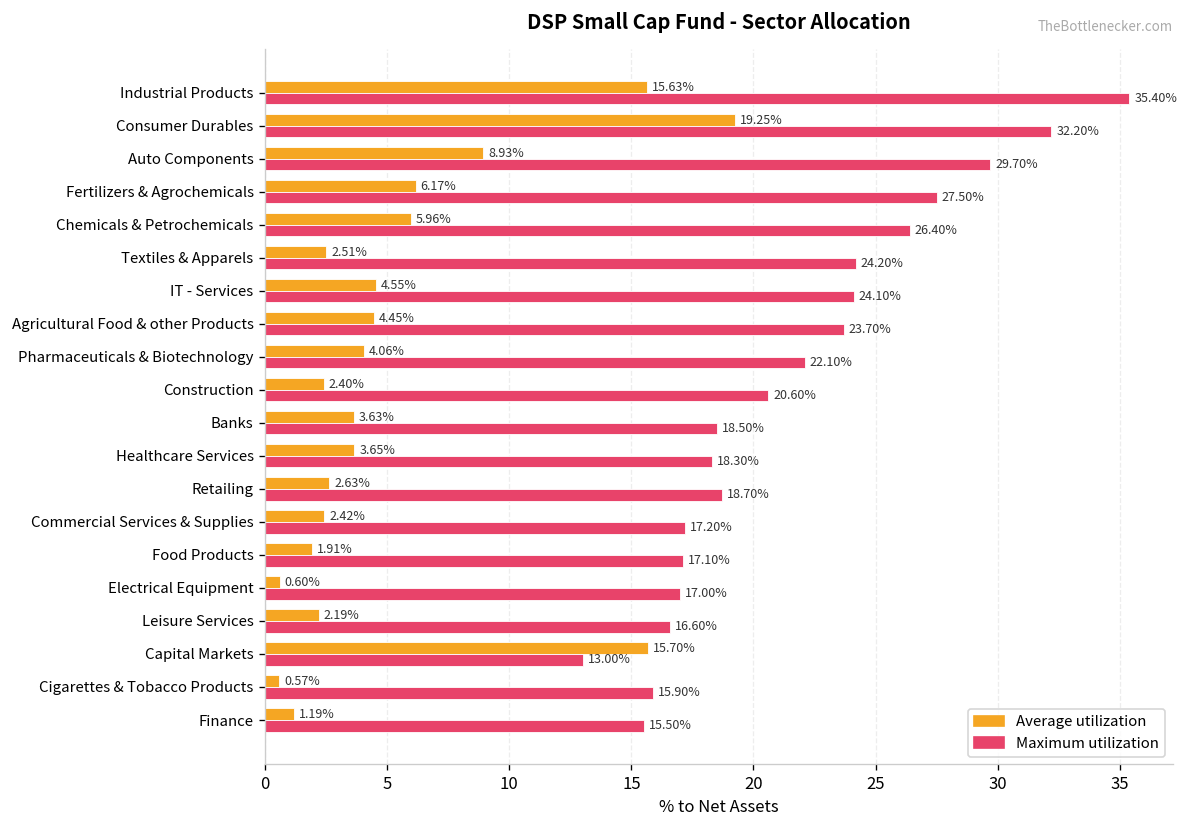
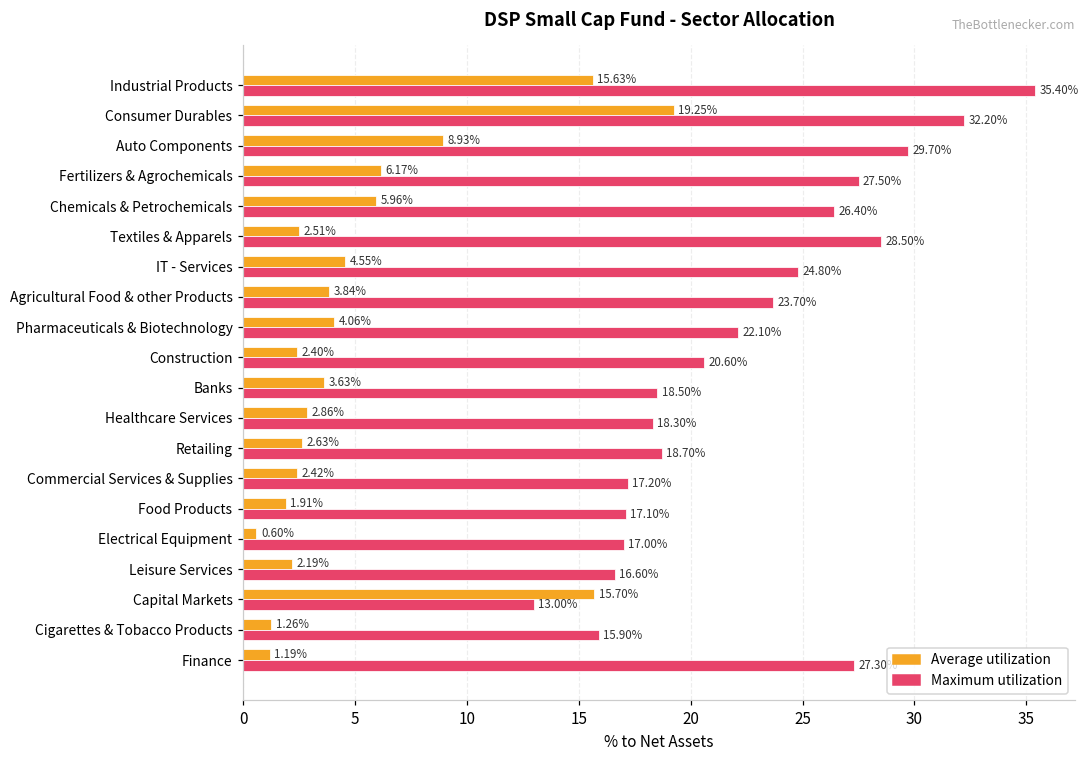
Maximum utilization, Textiles & Apparels: 24.20% -> 28.50%
Maximum utilization, IT - Services: 24.10% -> 24.80%
Average utilization, Agricultural Food & other Products: 4.45% -> 3.84%
Average utilization, Healthcare Services: 3.65% -> 2.86%
Average utilization, Cigarettes & Tobacco Products: 0.57% -> 1.26%
Maximum utilization, Finance: 15.5 -> 27.3
